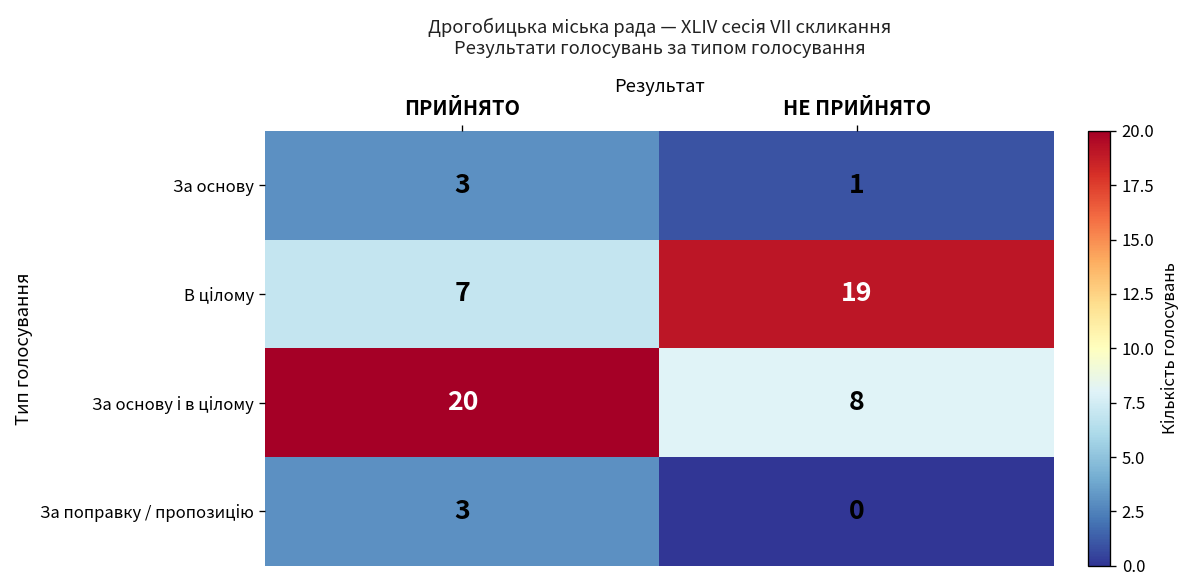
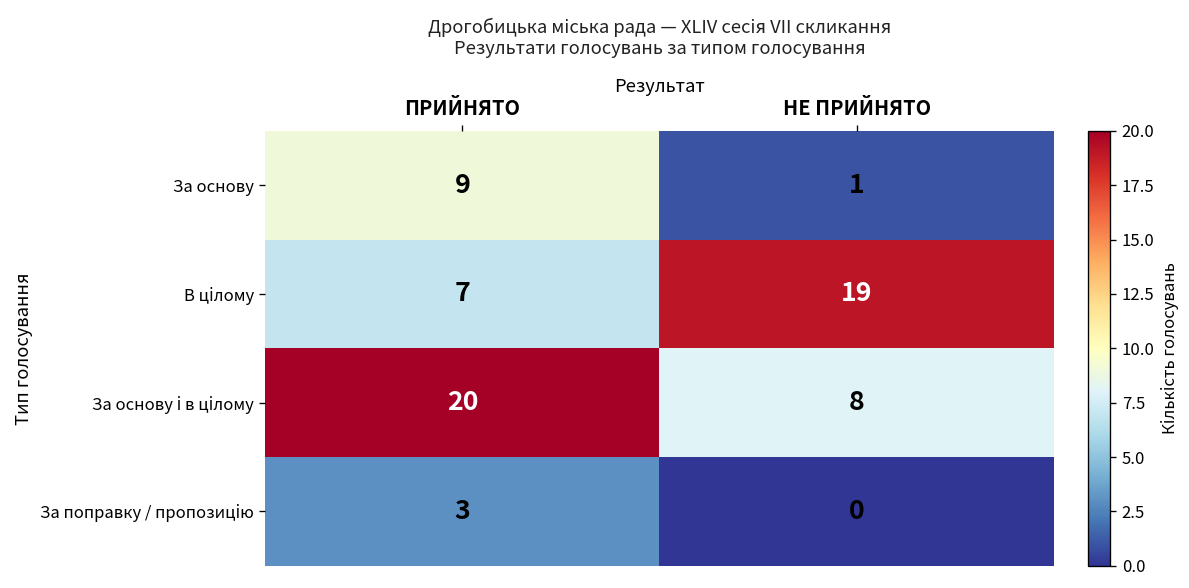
За основу, ПРИЙНЯТО: 3 -> 9
